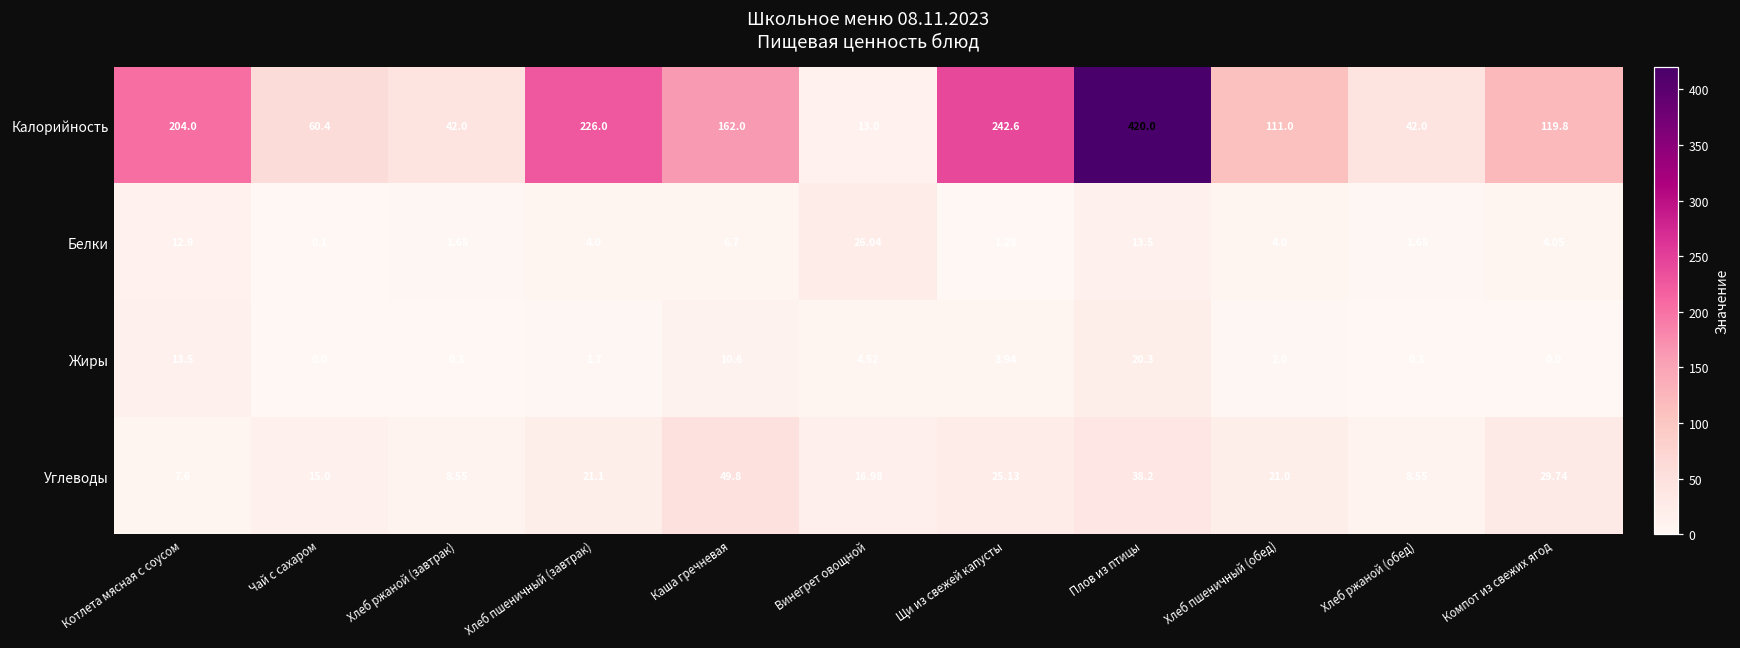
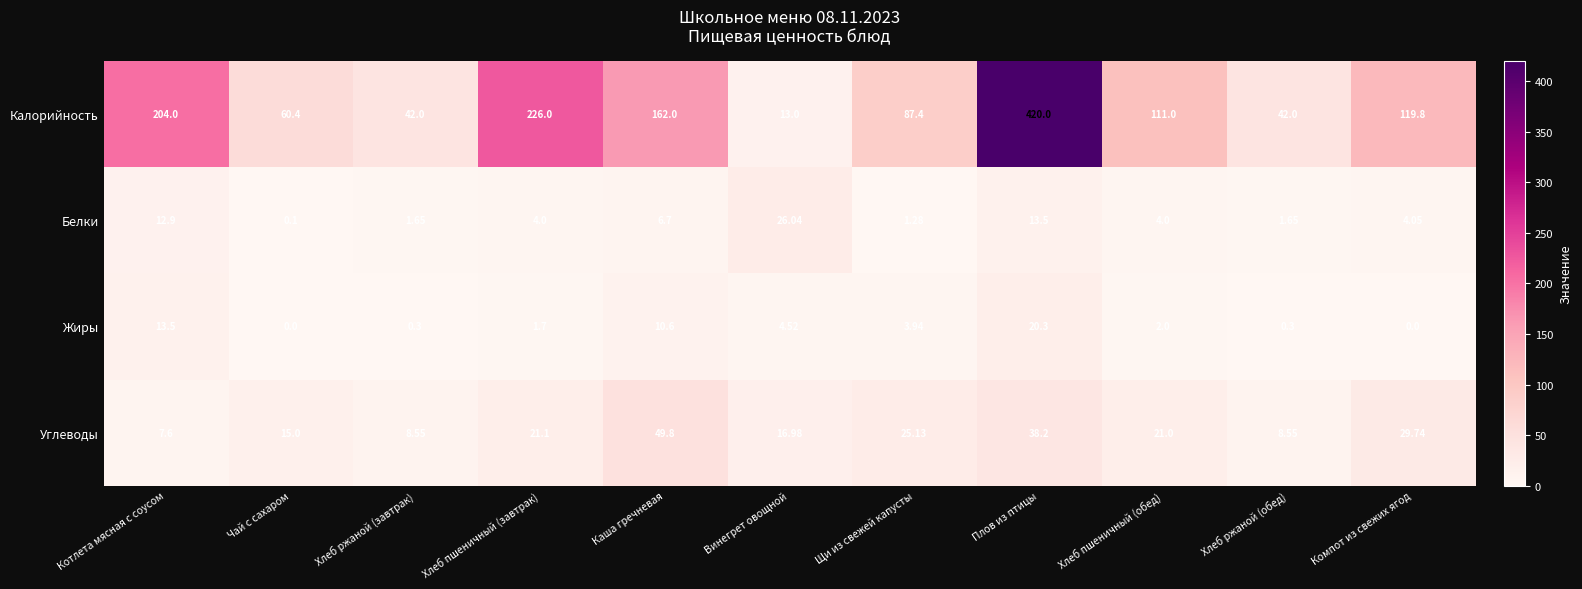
Калорийность, Щи из свежей капусты: 242.6 -> 87.4
